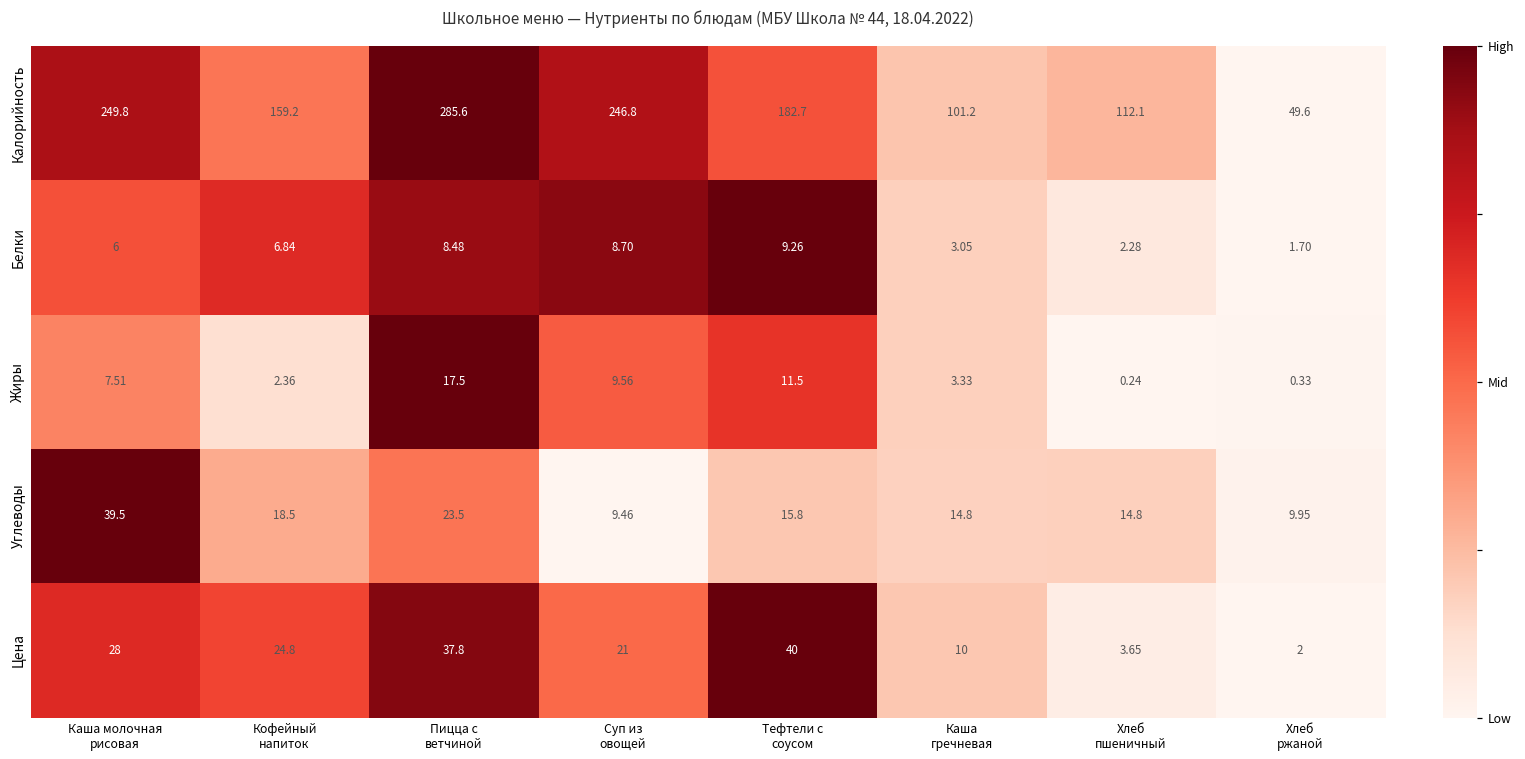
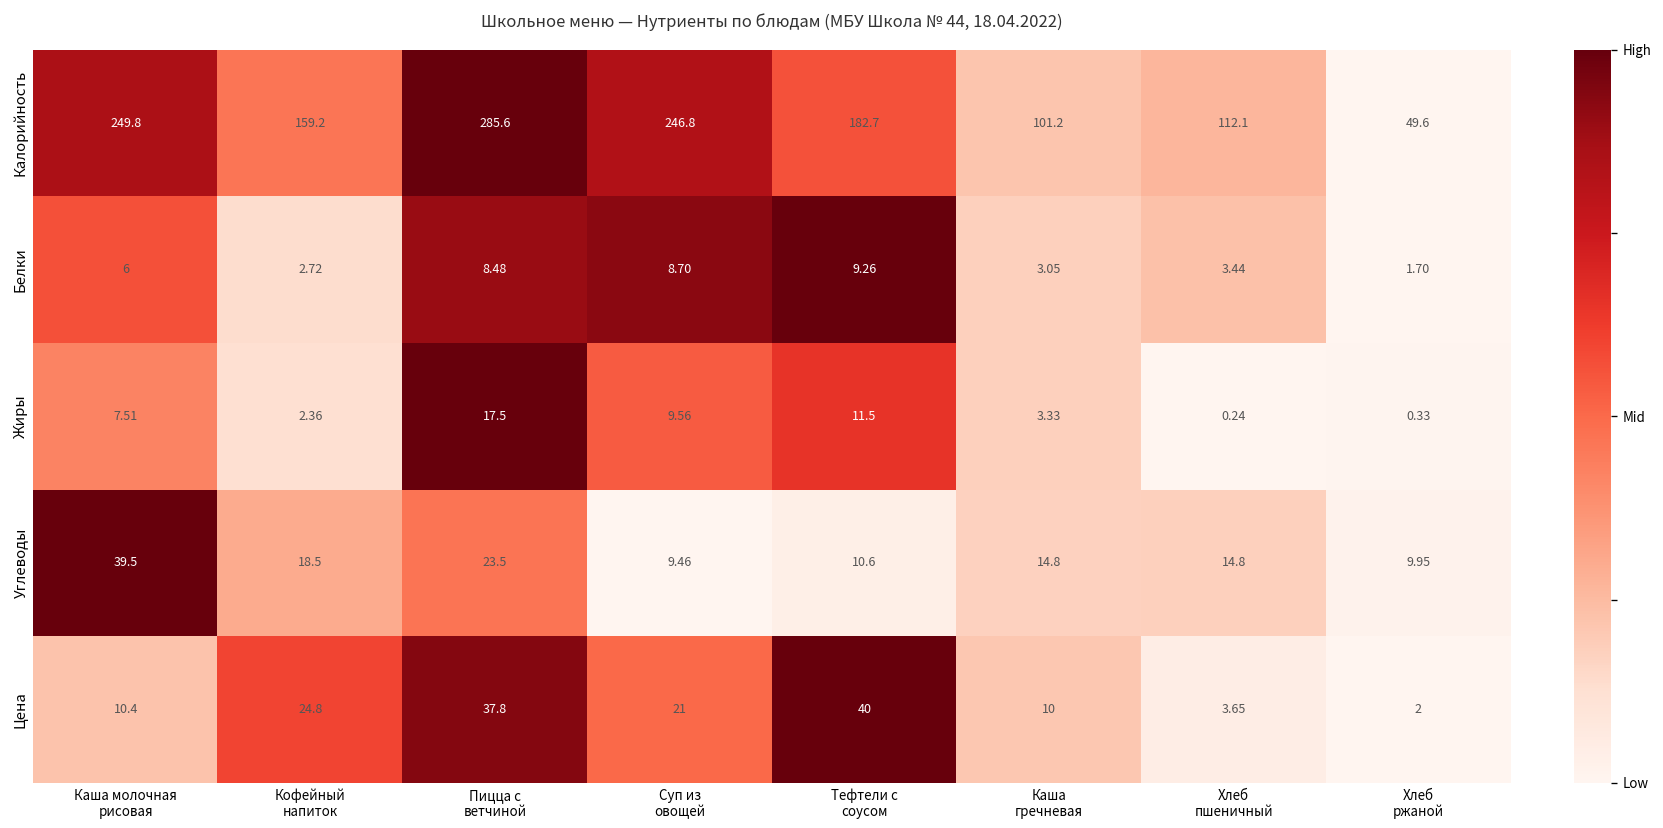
Белки, Кофейный напиток: 6.84 -> 2.72
Белки, Хлеб пшеничный: 2.28 -> 3.44
Углеводы, Тефтели с соусом: 15.8 -> 10.6
Цена, Каша молочная рисовая: 28 -> 10.4
